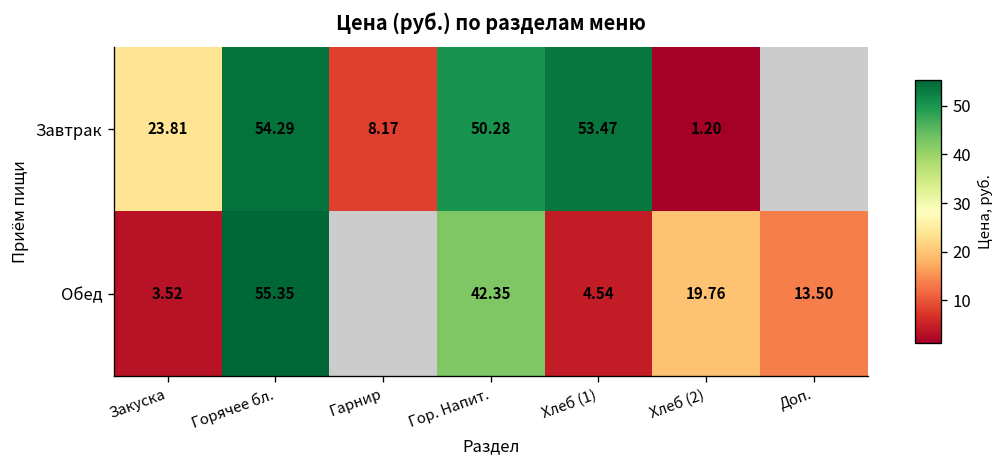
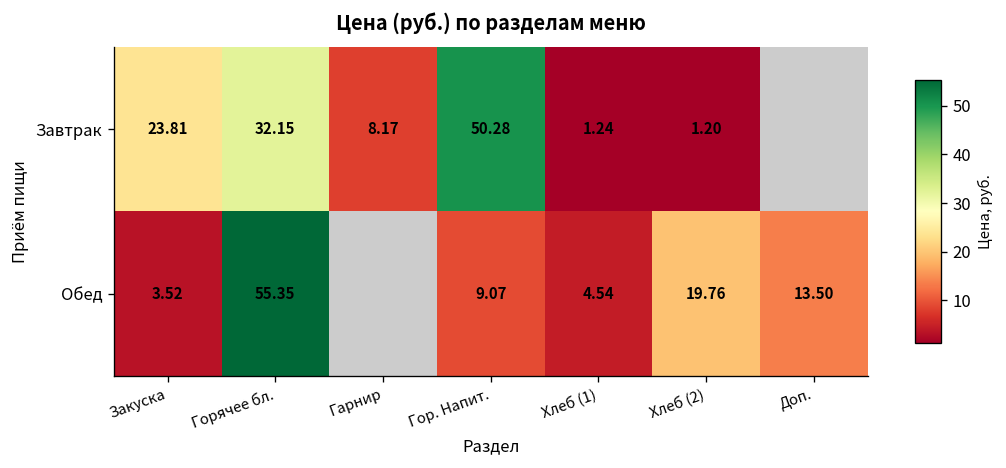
Завтрак, Горячее бл.: 54.29 -> 32.15
Завтрак, Хлеб (1): 53.47 -> 1.24
Обед, Гор. Напит.: 42.35 -> 9.07
